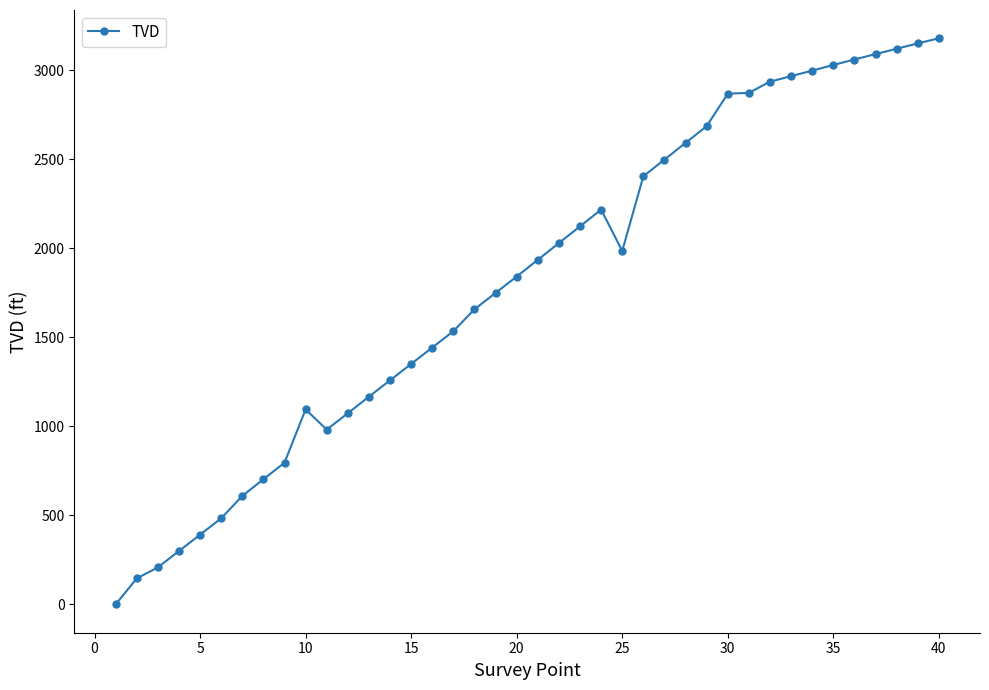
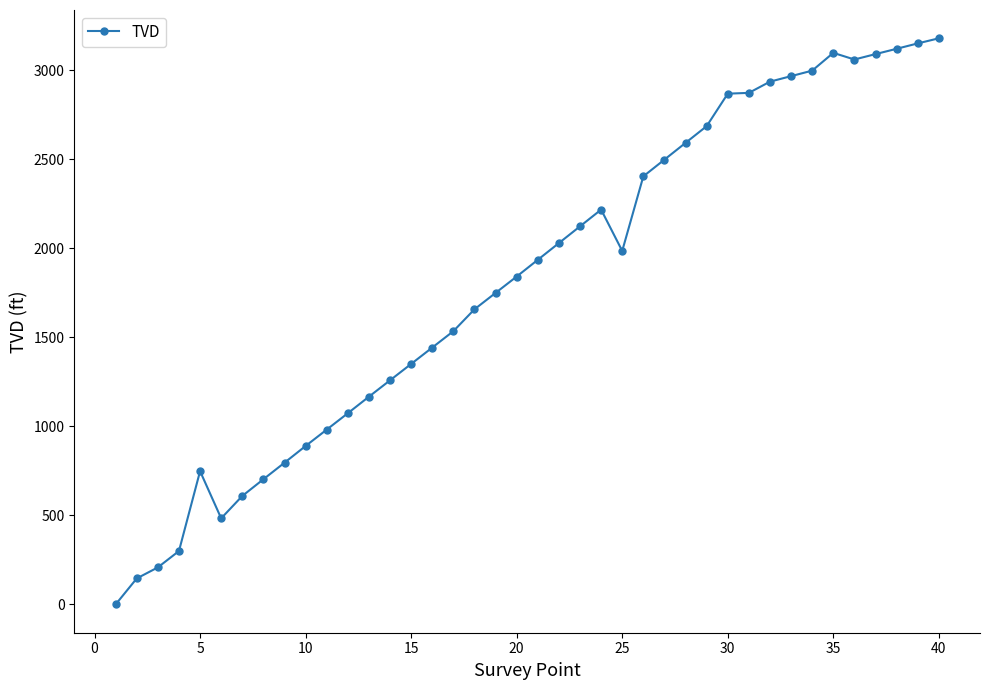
5: 390 -> 750
10: 1100 -> 890
35: 3030 -> 3100
